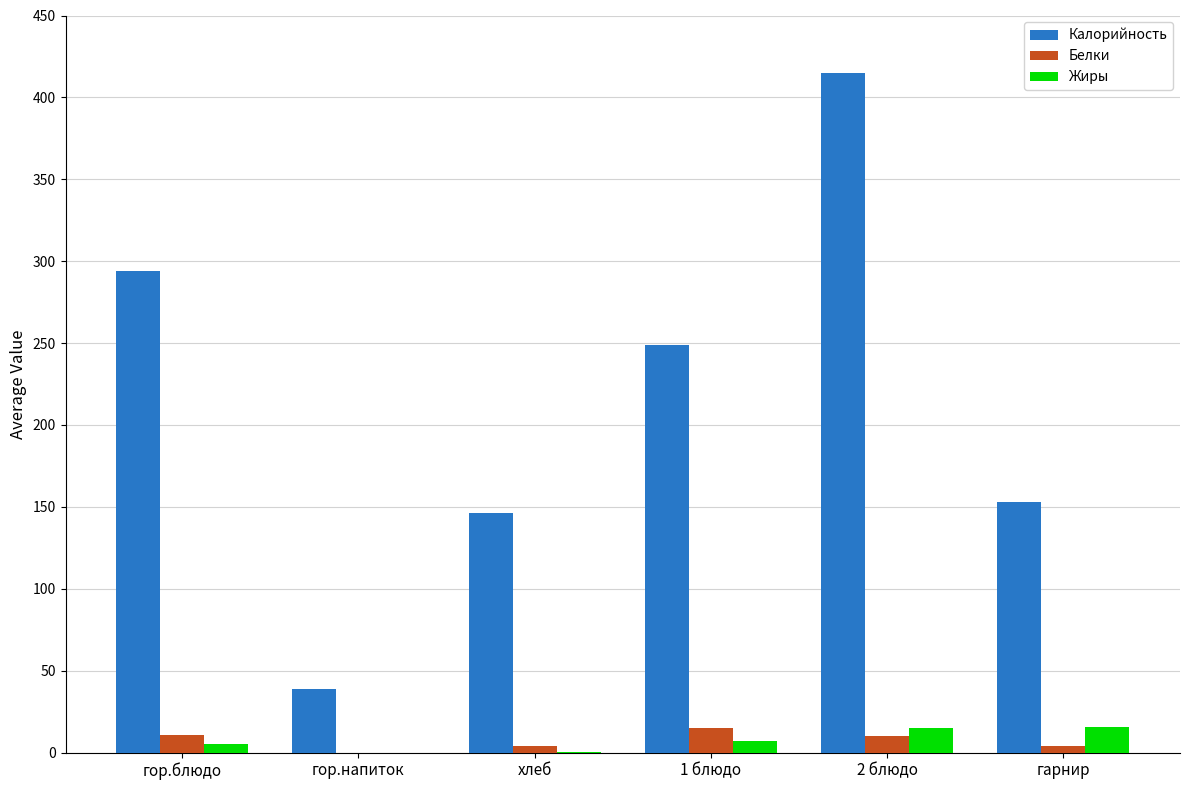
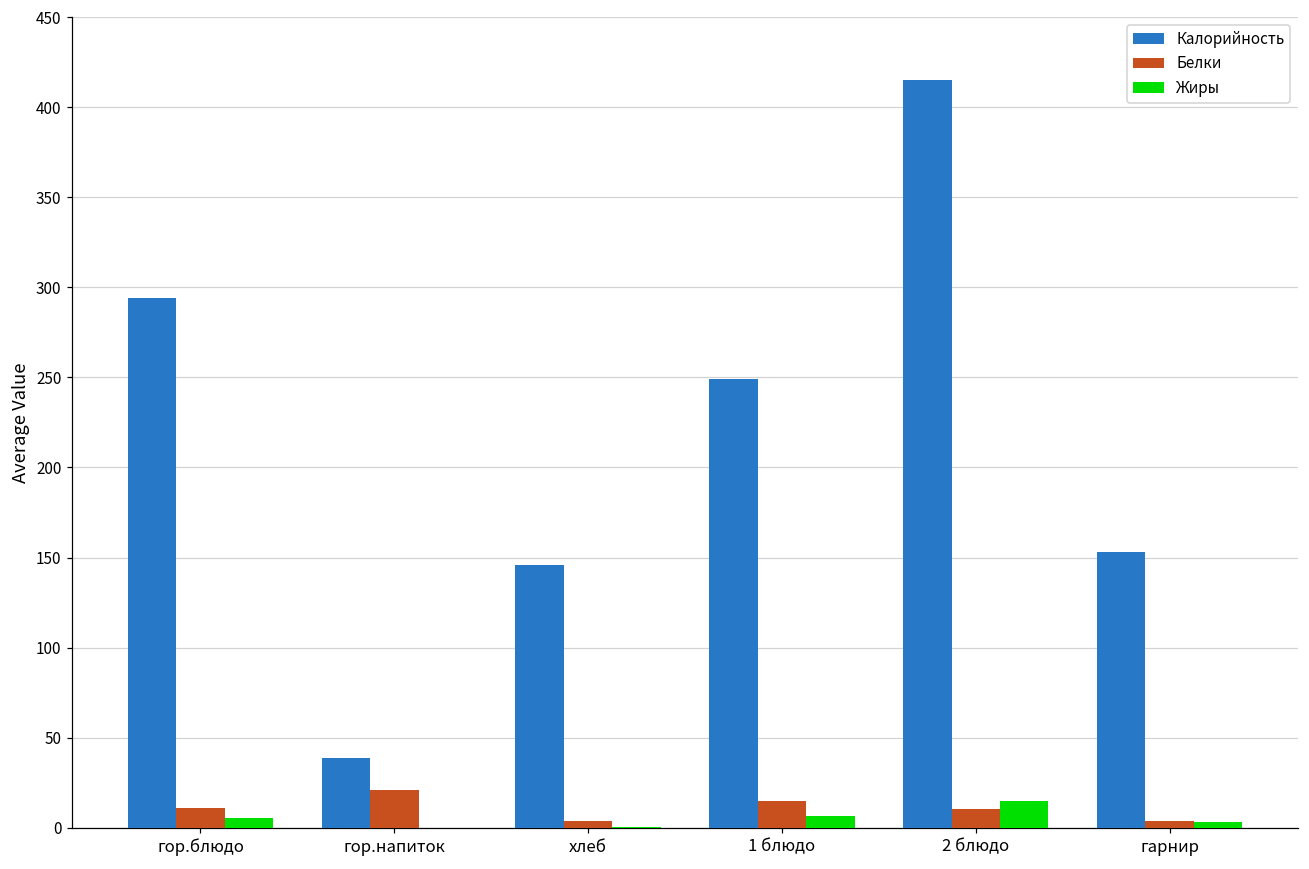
Белки, гор.напиток: 0 -> 21
Жиры, гарнир: 16 -> 3
